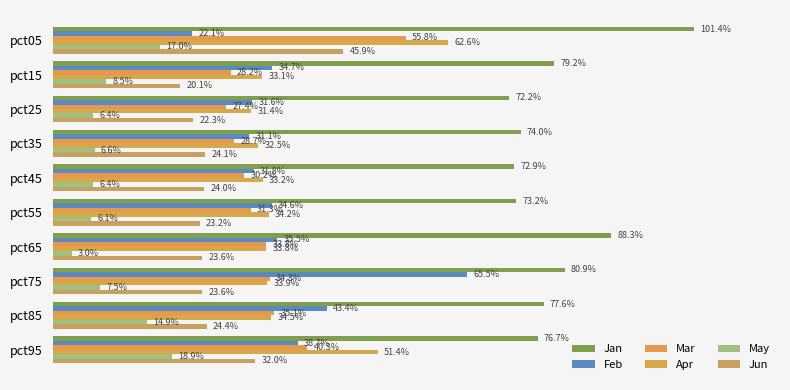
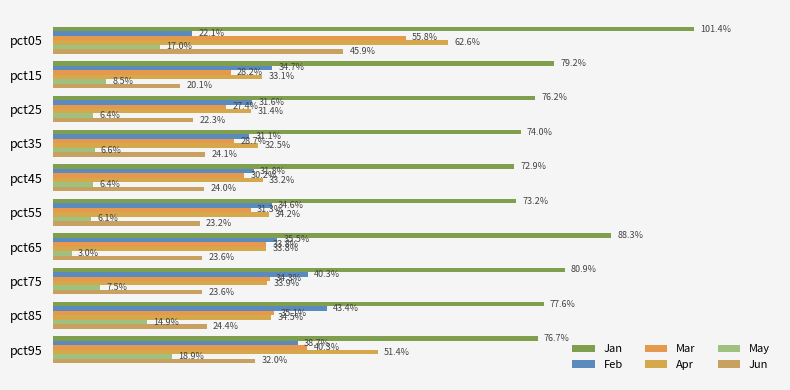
Jan, pct25: 72.2% -> 76.2%
Feb, pct75: 65.5% -> 40.3%
